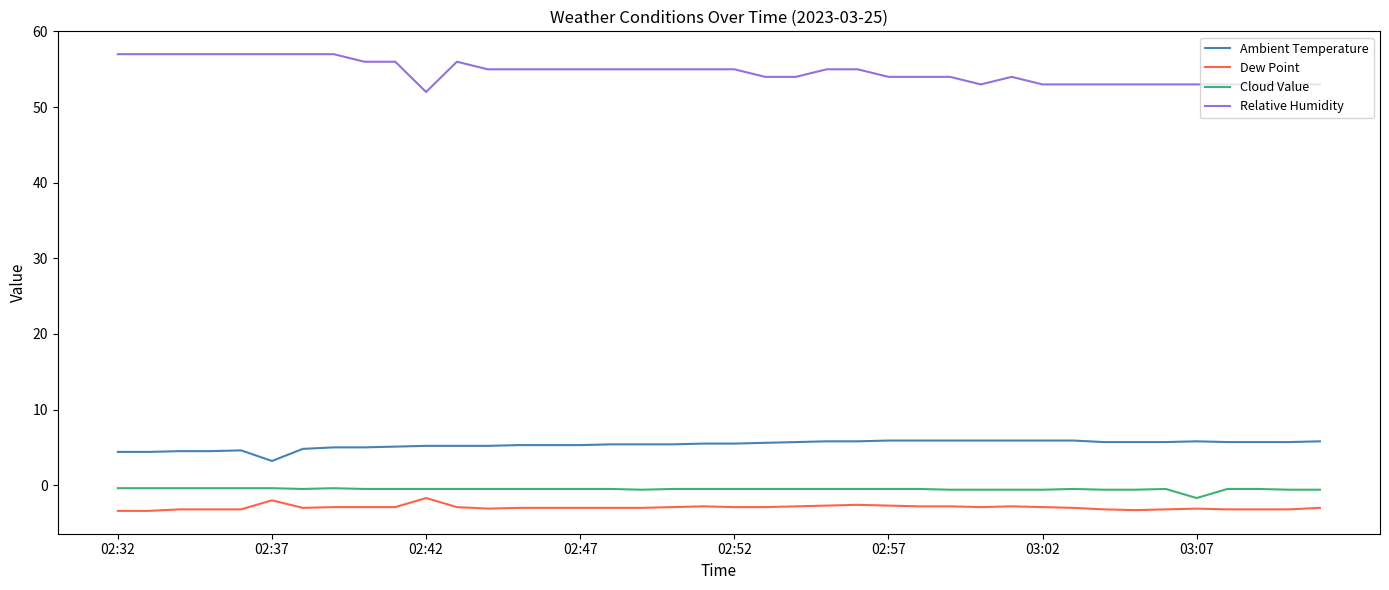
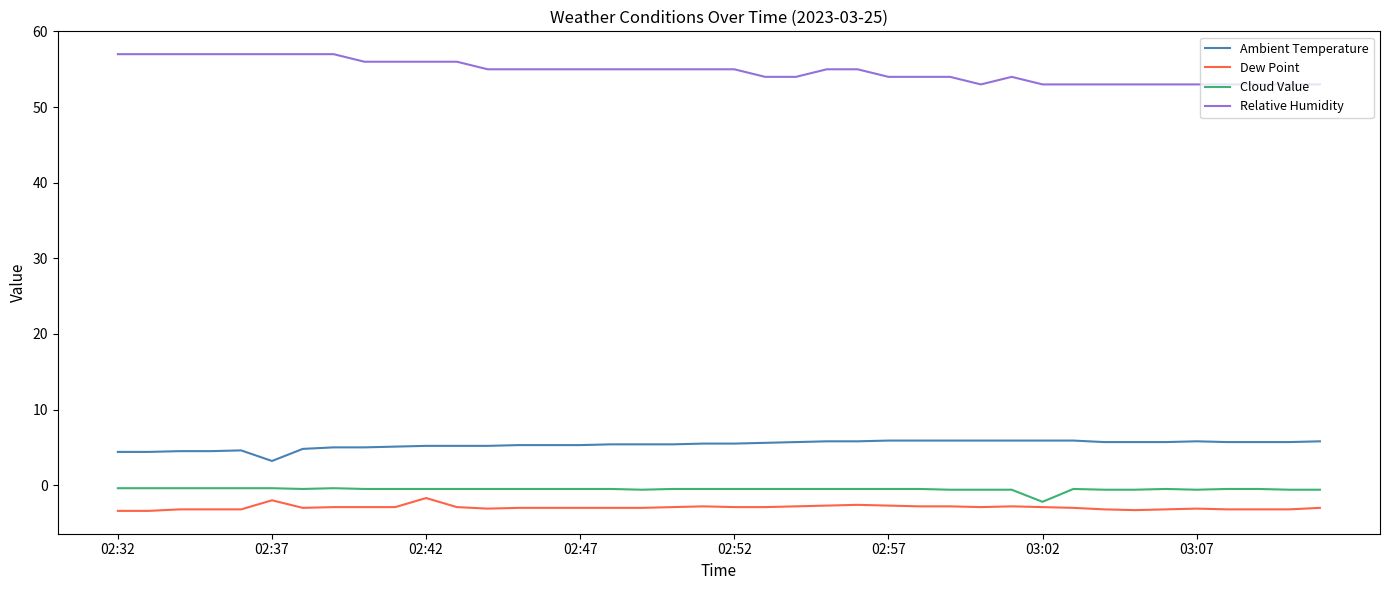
Relative Humidity, 02:42: 52 -> 56
Cloud Value, 03:02: -1 -> -2
Cloud Value, 03:07: -2 -> -1
